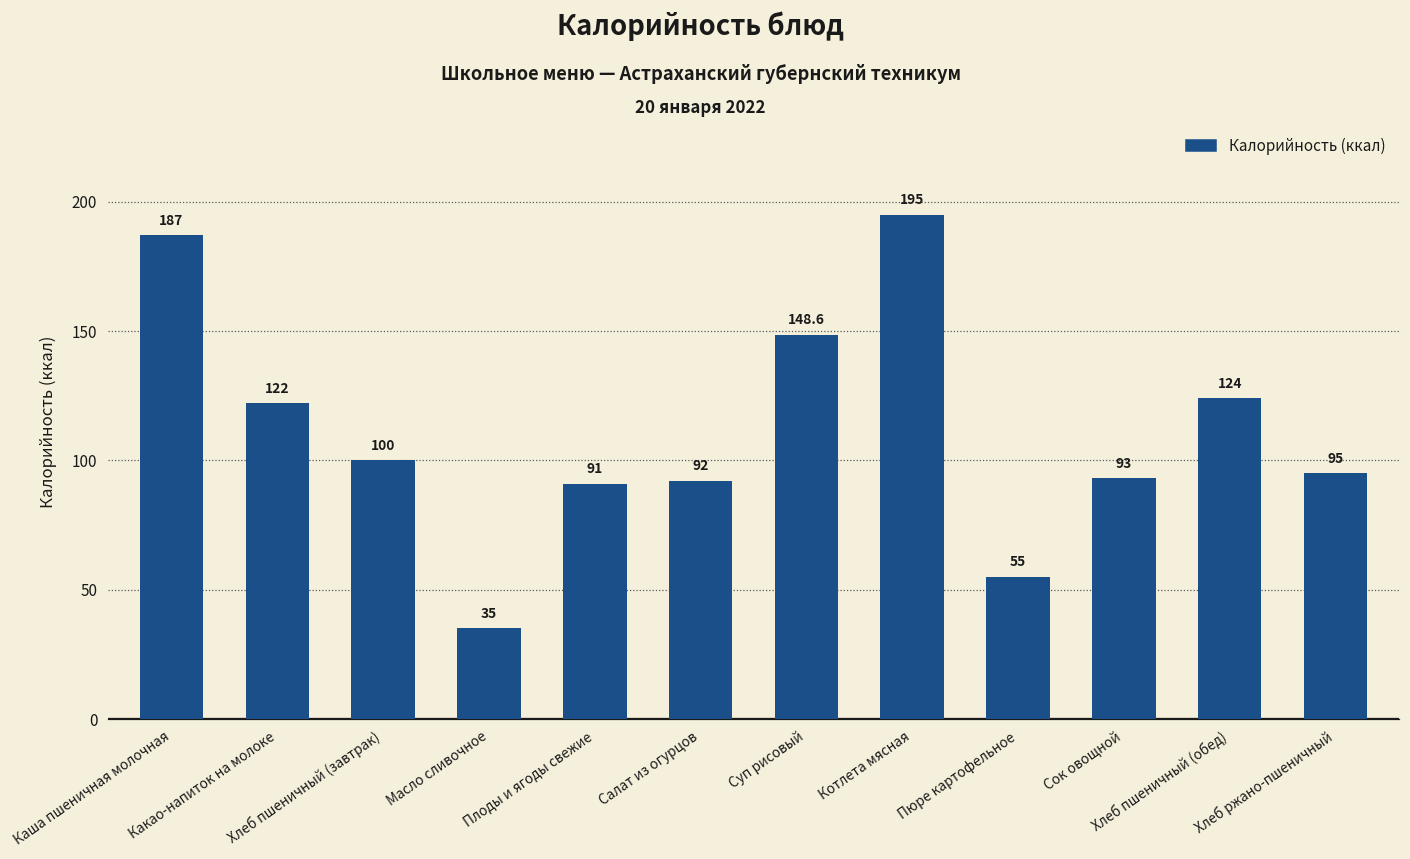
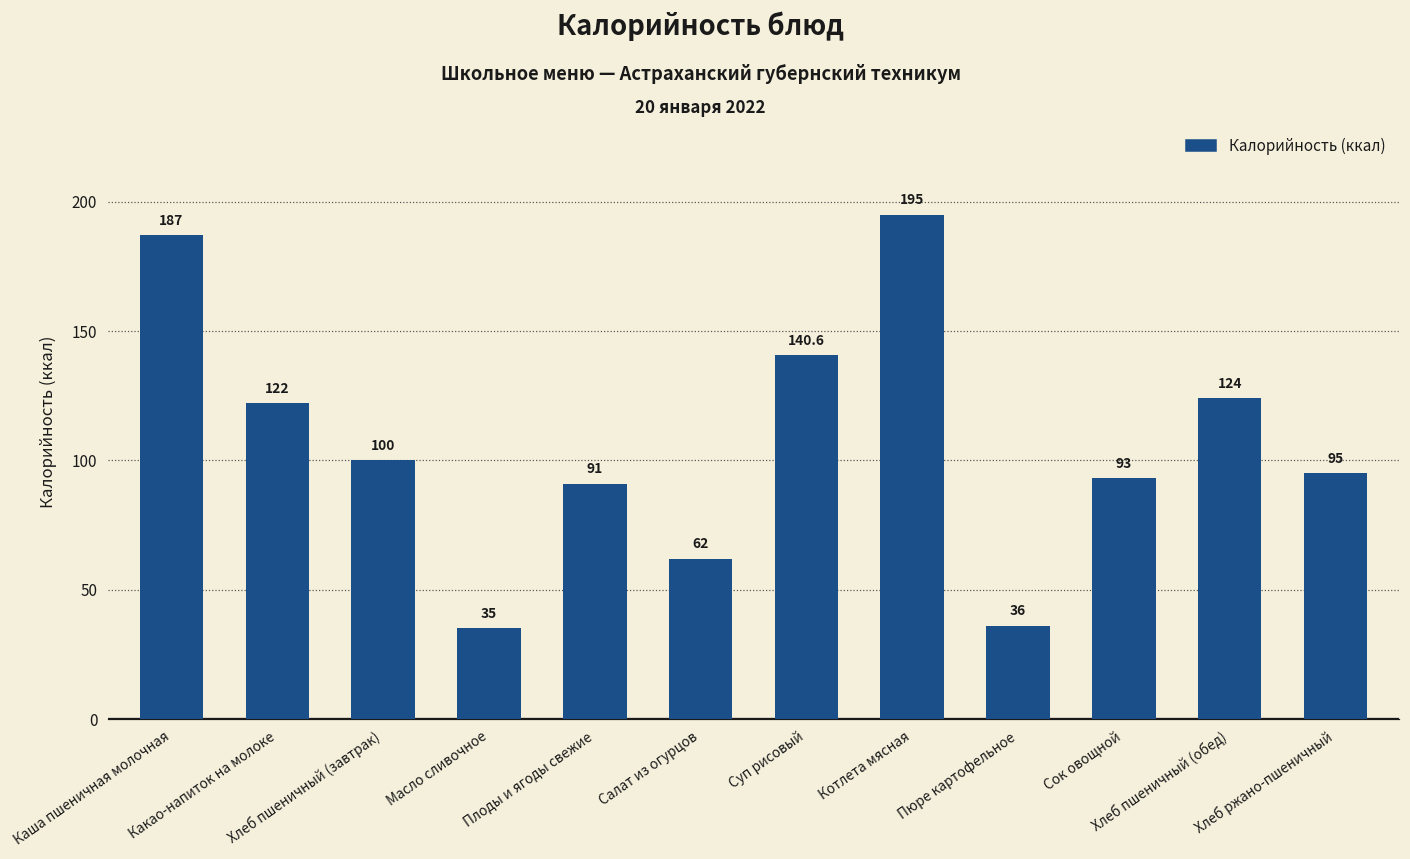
Салат из огурцов: 92 -> 62
Суп рисовый: 148.6 -> 140.6
Пюре картофельное: 55 -> 36
